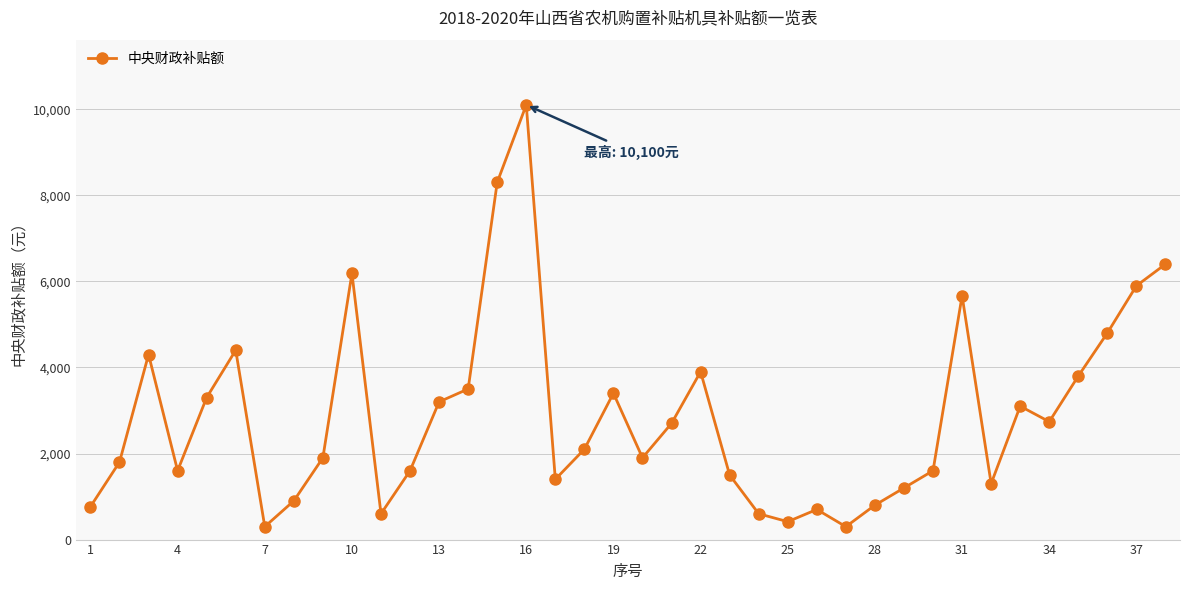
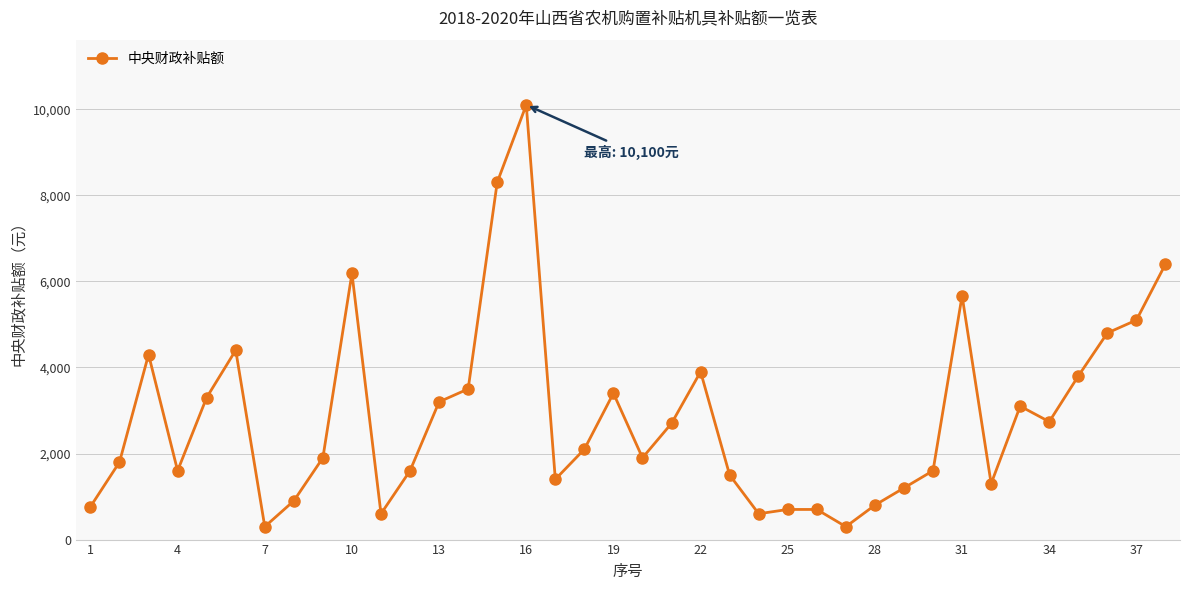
25: 400 -> 700
37: 5,900 -> 5,100
